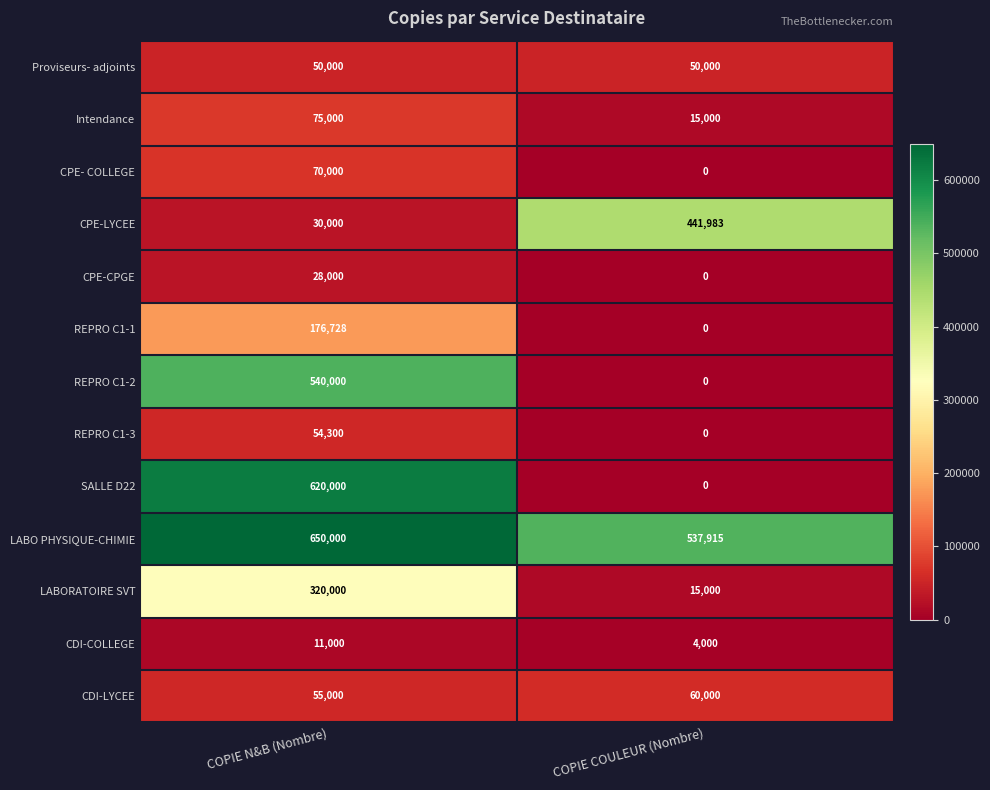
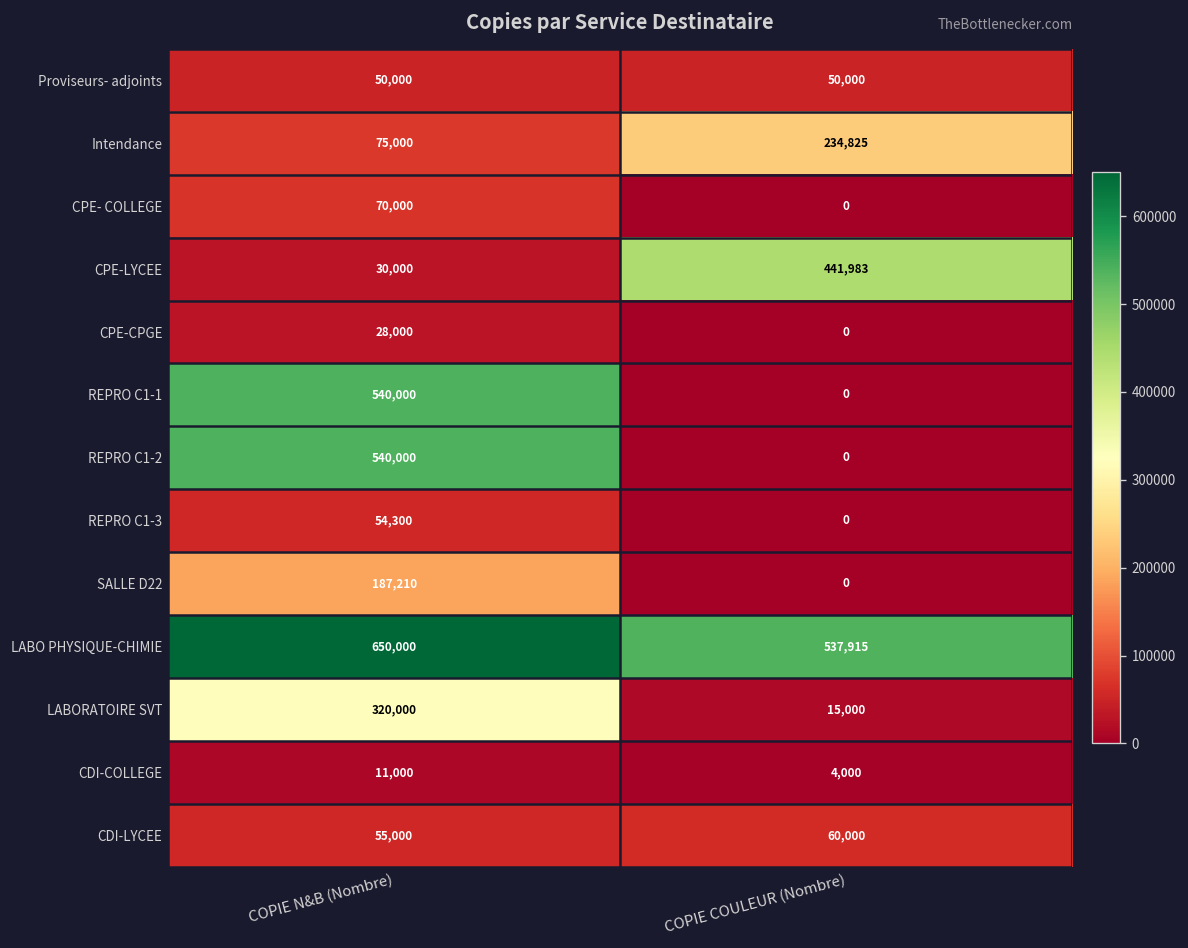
Intendance, COPIE COULEUR (Nombre): 15,000 -> 234,825
REPRO C1-1, COPIE N&B (Nombre): 176,728 -> 540,000
SALLE D22, COPIE N&B (Nombre): 620,000 -> 187,210
